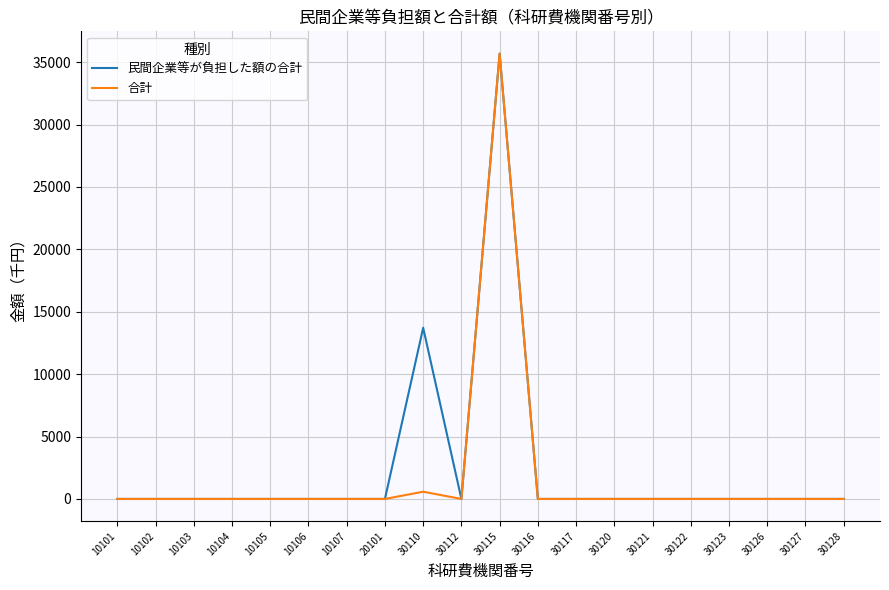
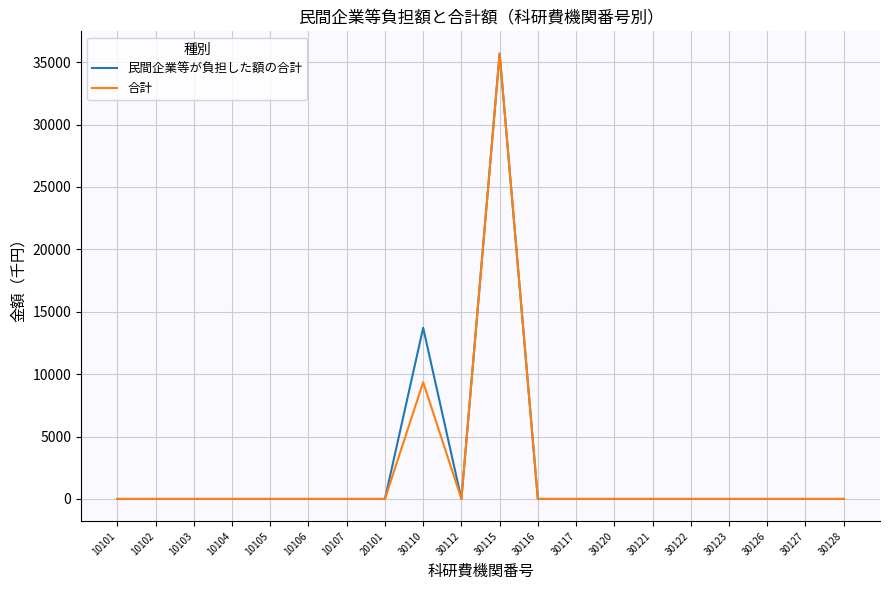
合計, 30110: 600 -> 9400
